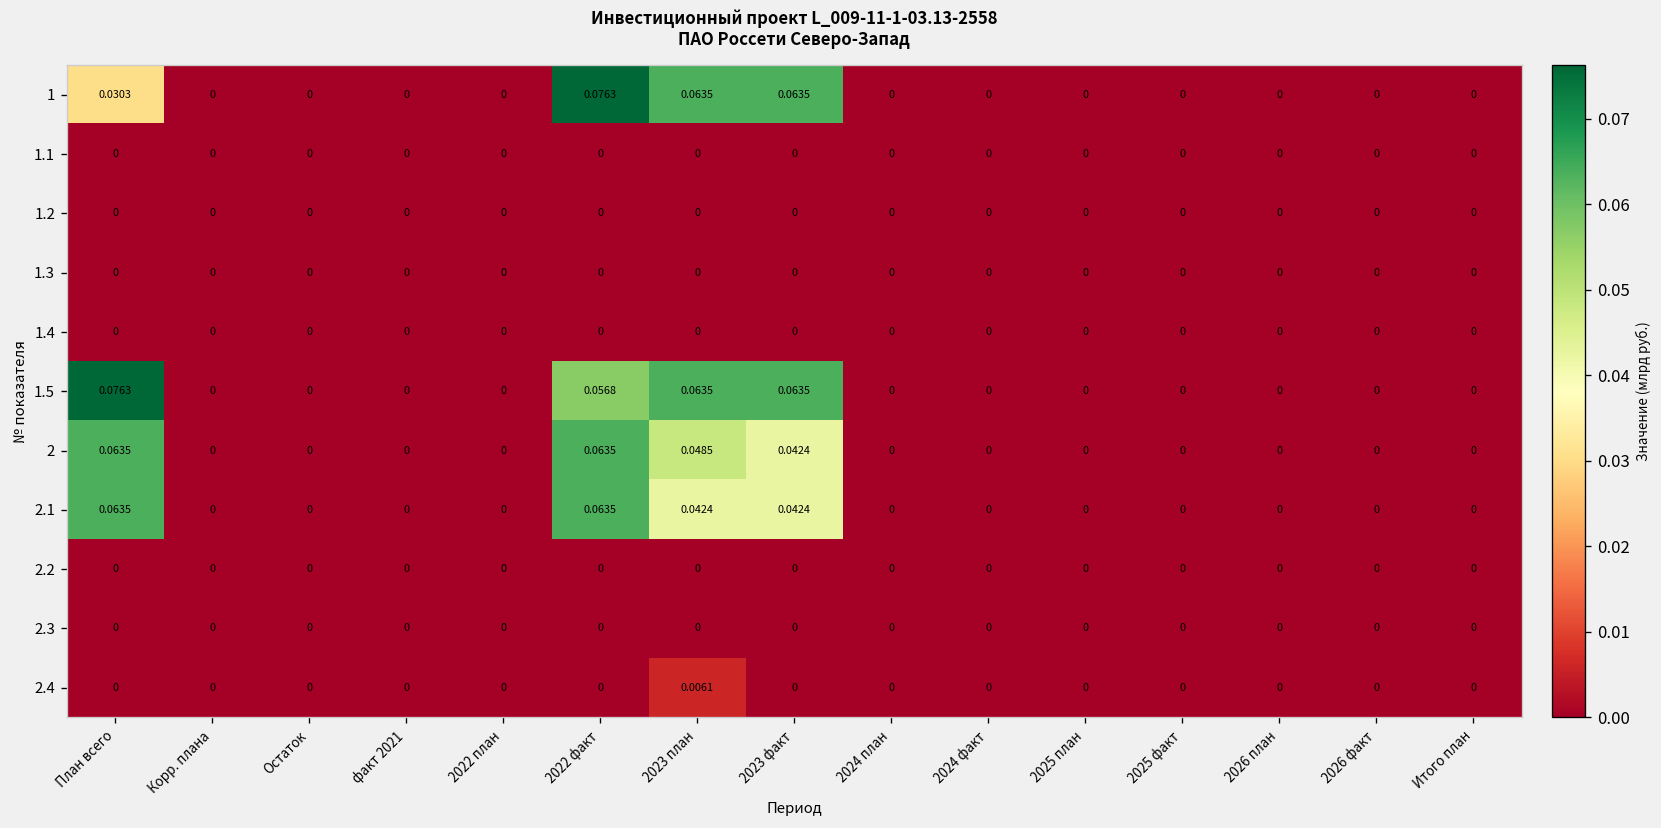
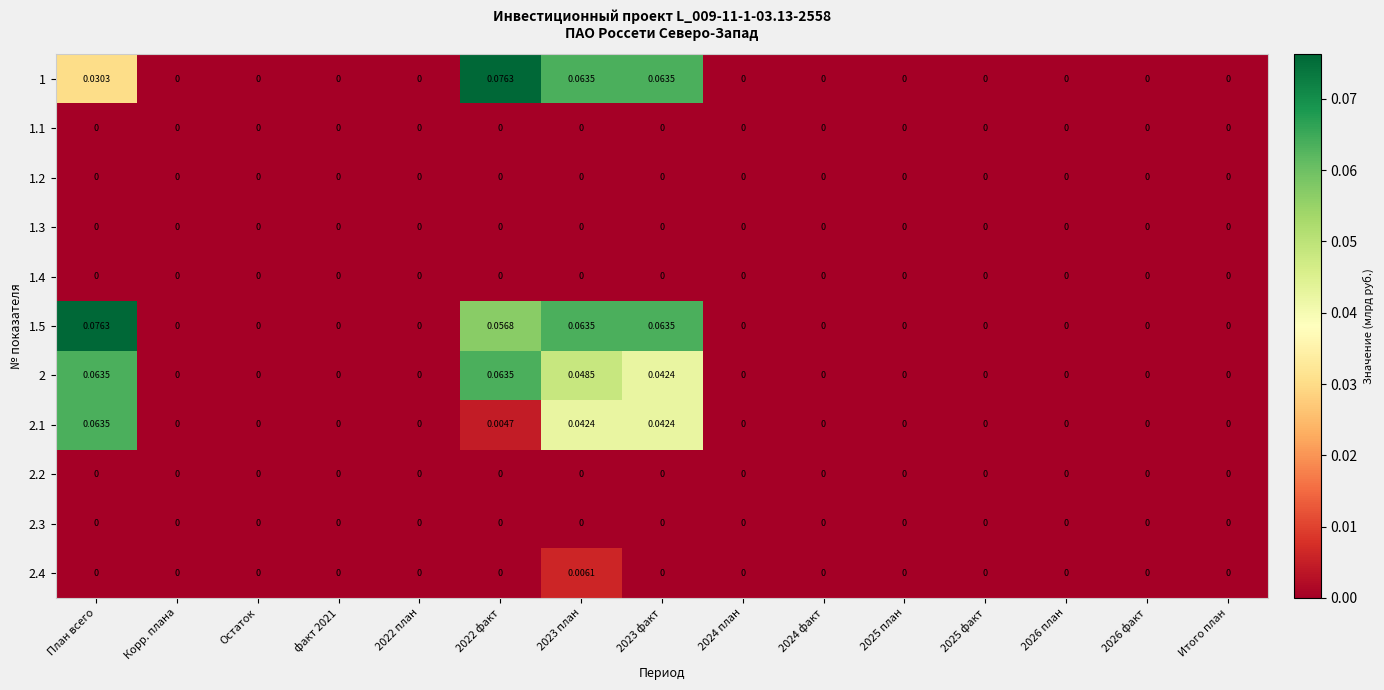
2.1, 2022 факт: 0.0635 -> 0.0047
